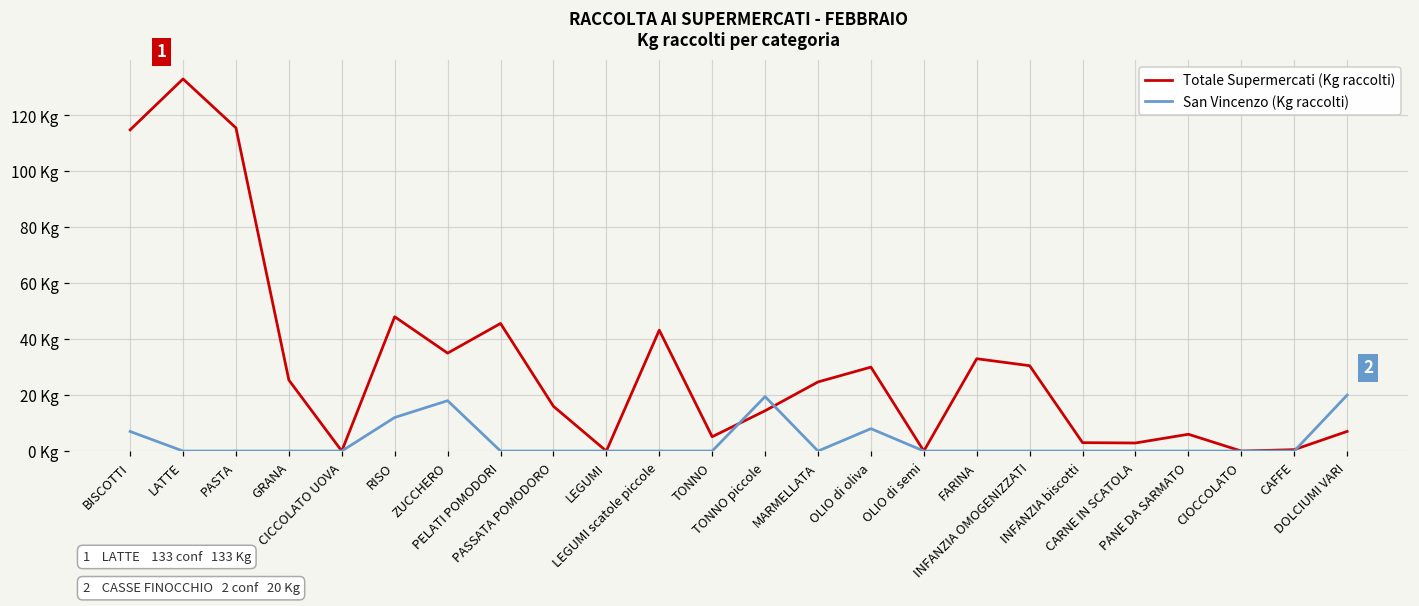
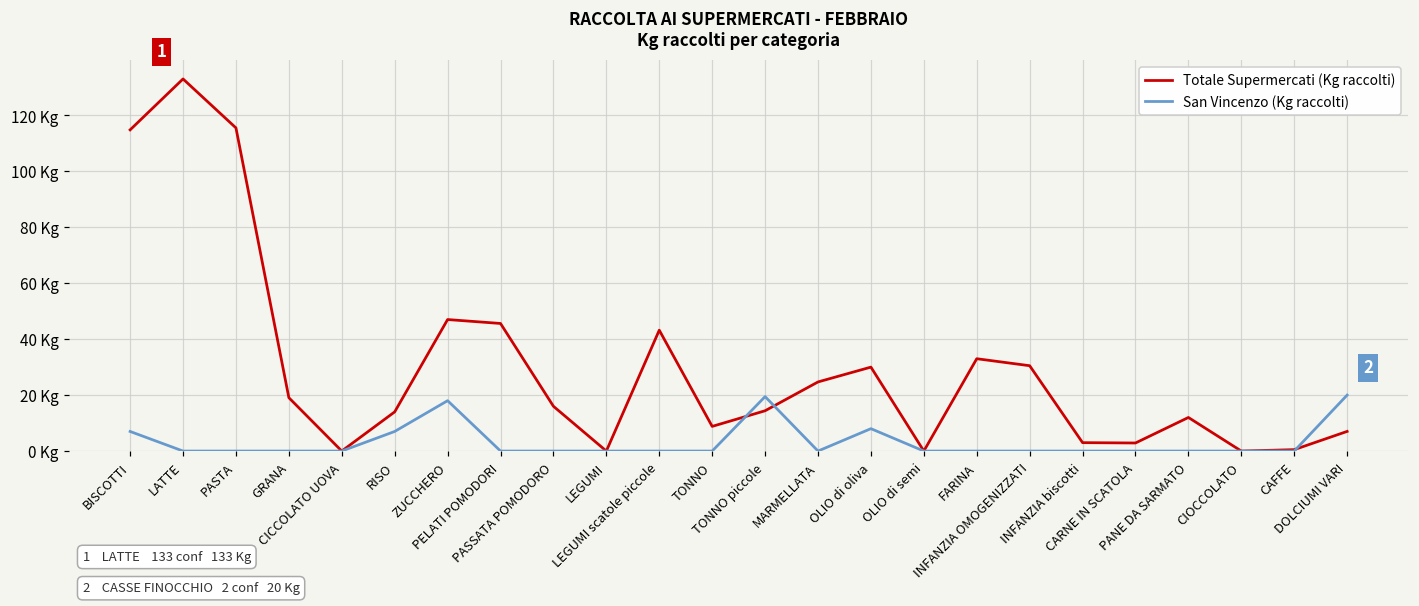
Totale Supermercati (Kg raccolti), GRANA: 25 Kg -> 19 Kg
Totale Supermercati (Kg raccolti), RISO: 48 Kg -> 14 Kg
San Vincenzo (Kg raccolti), RISO: 12 Kg -> 7 Kg
Totale Supermercati (Kg raccolti), ZUCCHERO: 35 Kg -> 47 Kg
Totale Supermercati (Kg raccolti), TONNO: 5 Kg -> 9 Kg
Totale Supermercati (Kg raccolti), PANE DA SARMATO: 6 Kg -> 12 Kg
